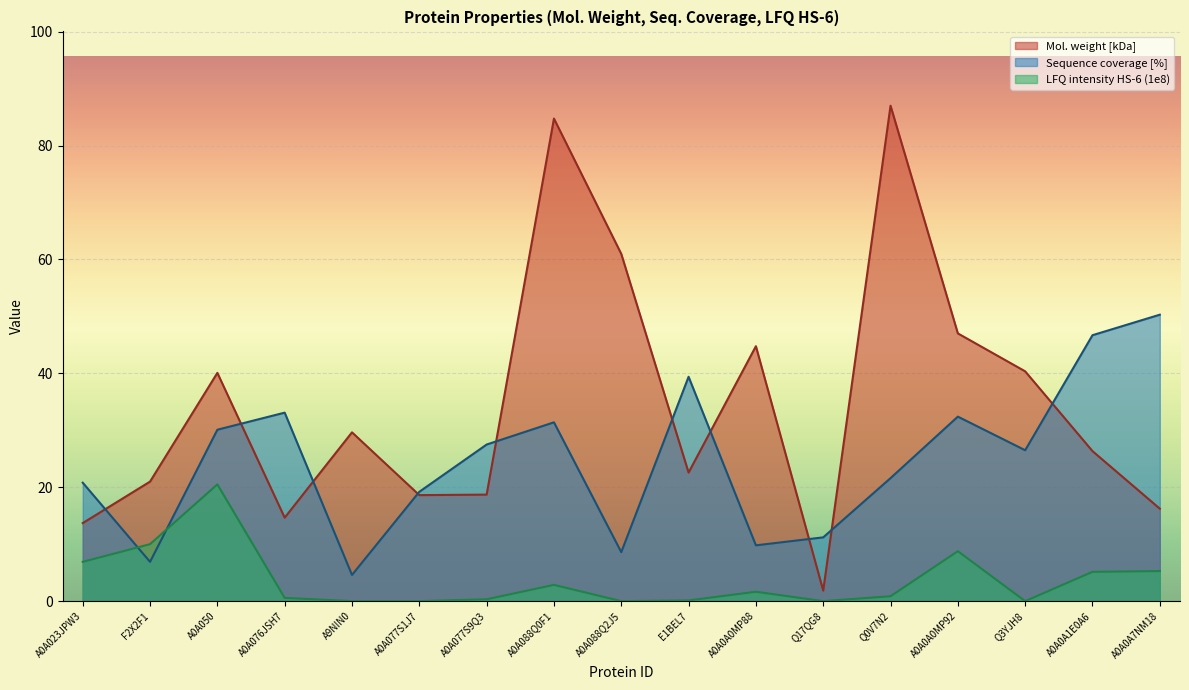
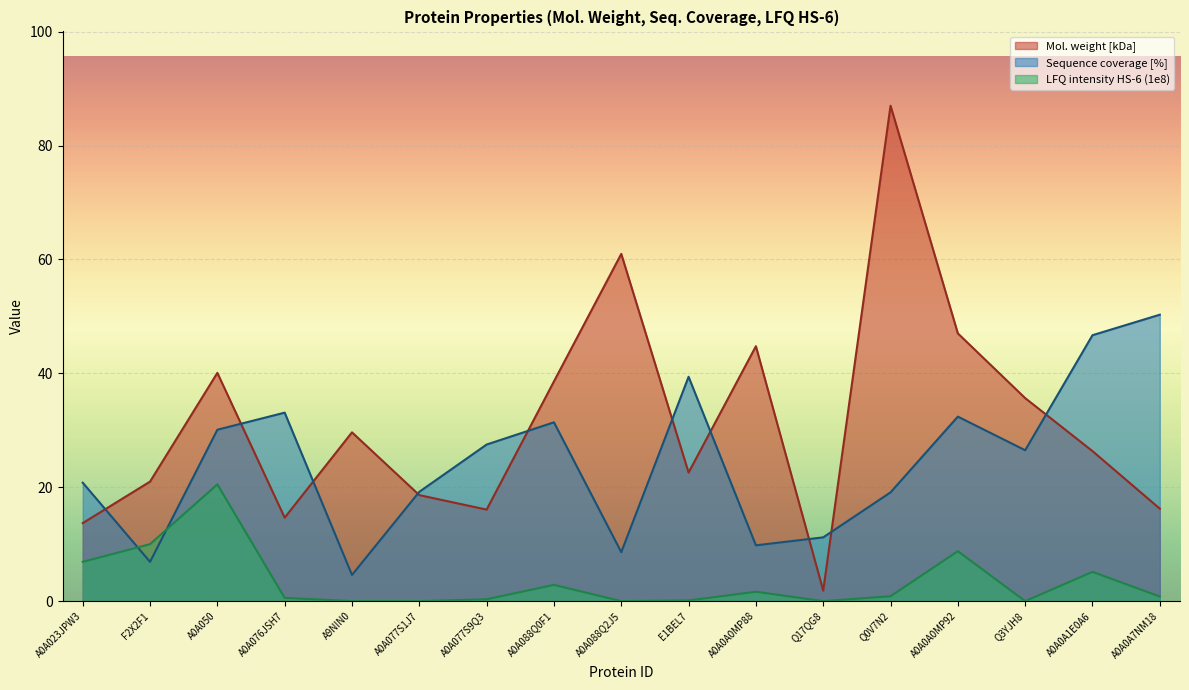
Mol. weight [kDa], A0A077S9Q3: 19 -> 16
Mol. weight [kDa], A0A088Q0F1: 85 -> 39
Sequence coverage [%], Q0V7N2: 22 -> 19
Mol. weight [kDa], Q3YJH8: 40 -> 36
LFQ intensity HS-6 (1e8), A0A0A7NM18: 5 -> 1
